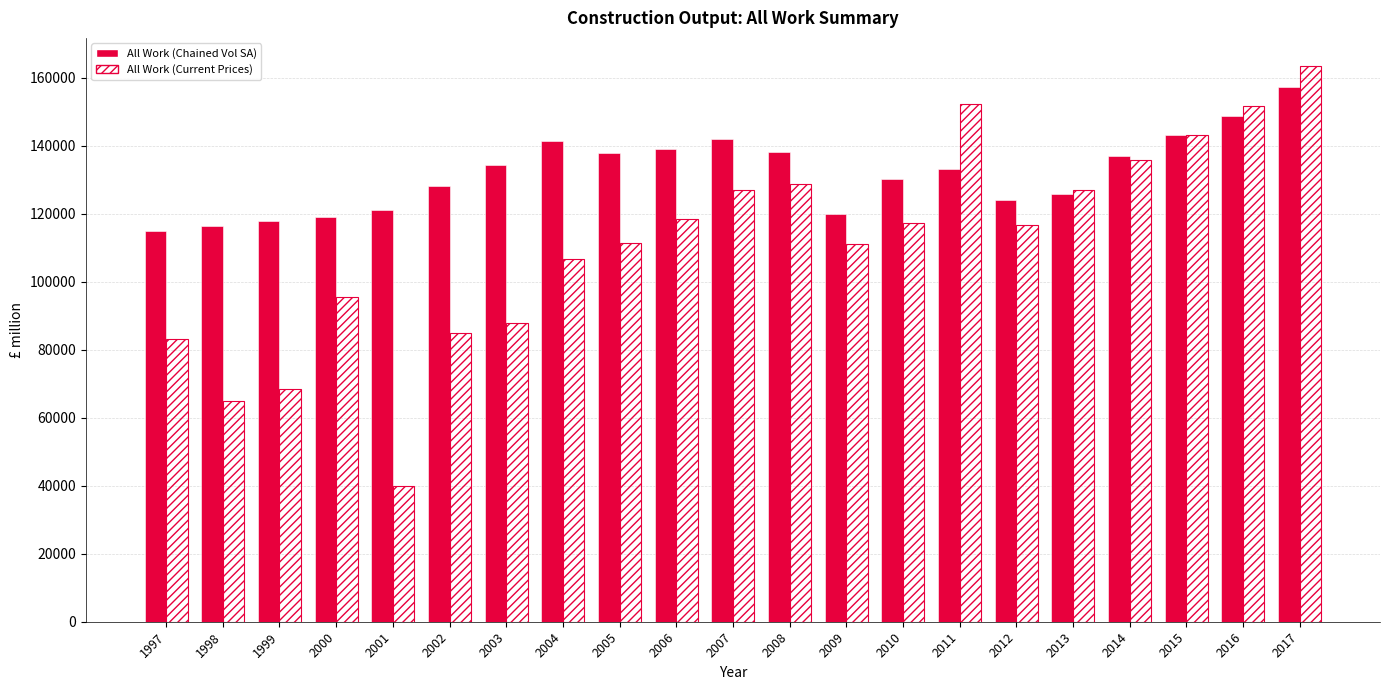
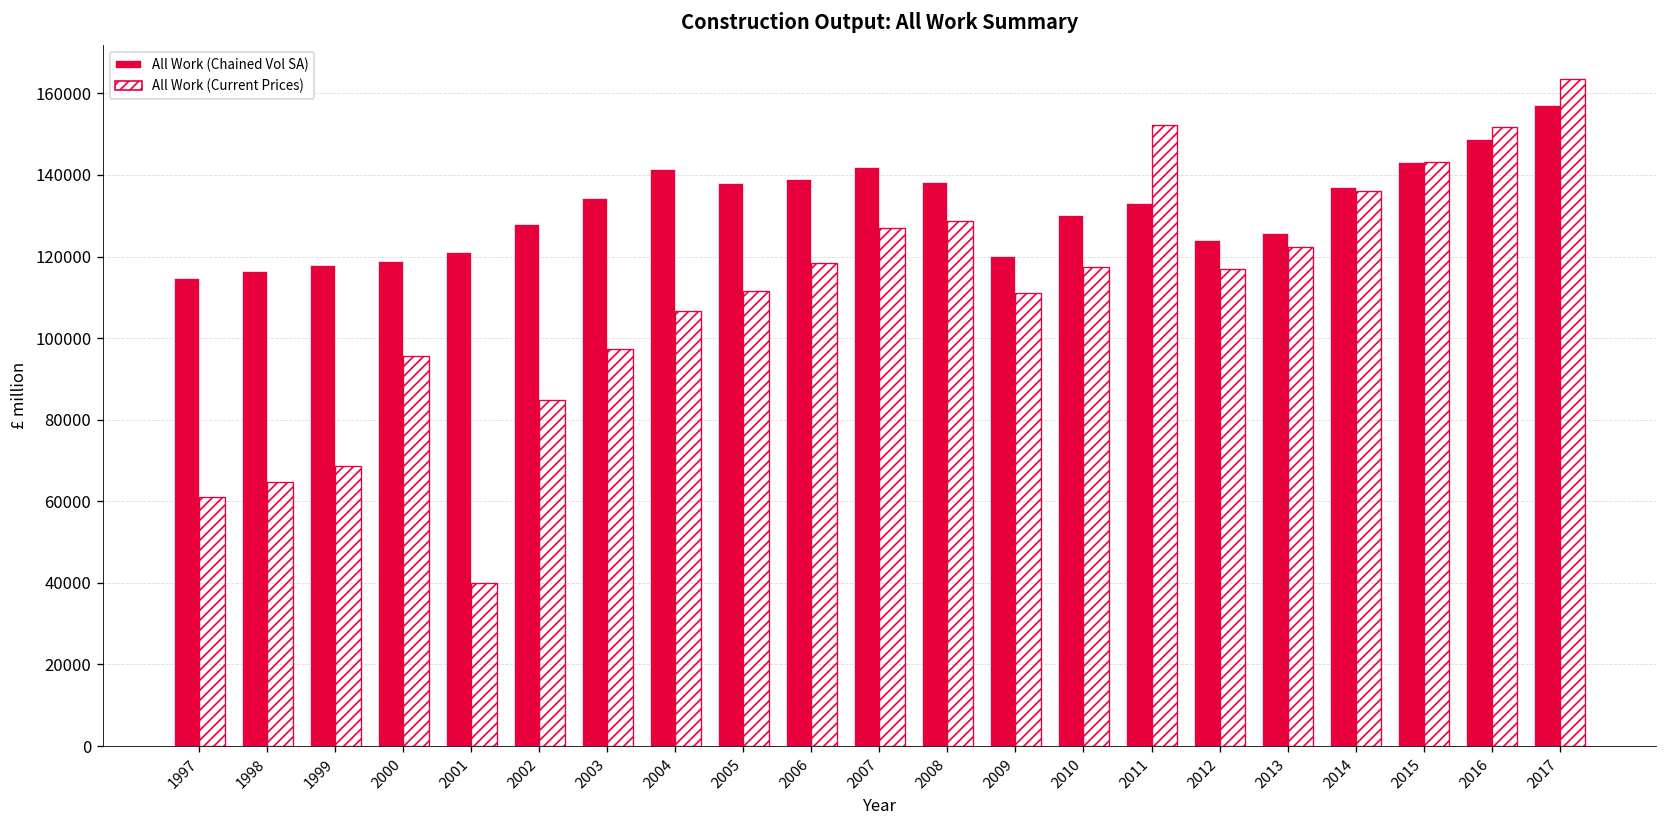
All Work (Current Prices), 1997: 83000 -> 61000
All Work (Current Prices), 2003: 88000 -> 97000
All Work (Current Prices), 2013: 127000 -> 122000
